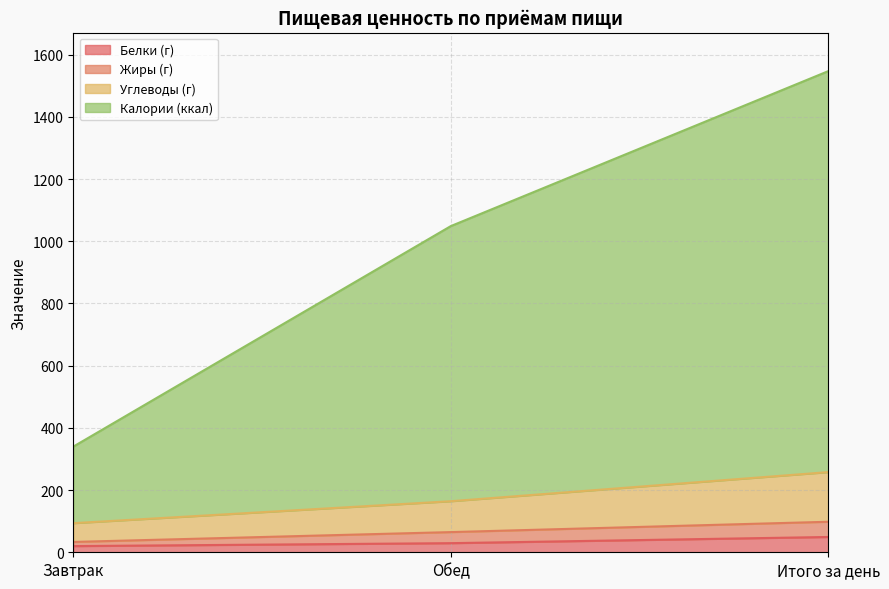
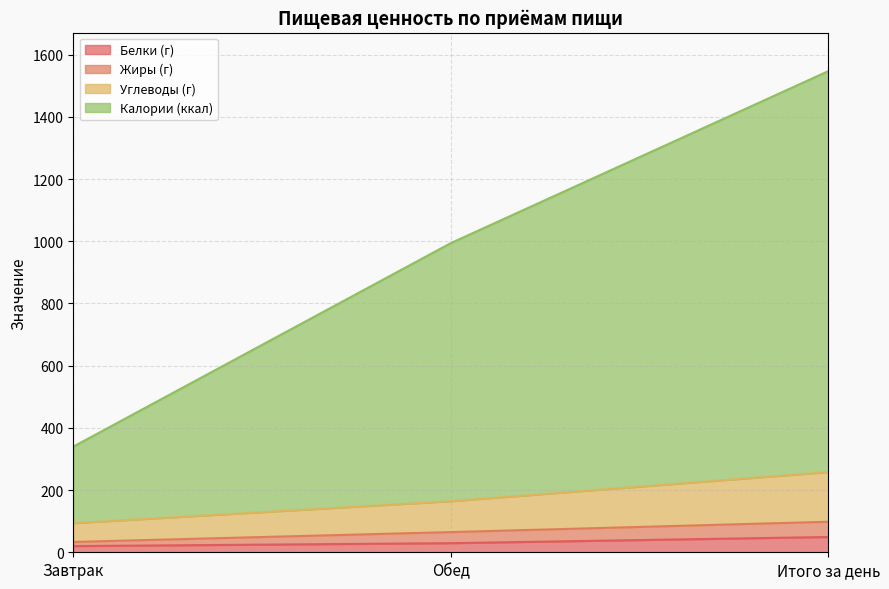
Калории (ккал), Обед: 880 -> 830
